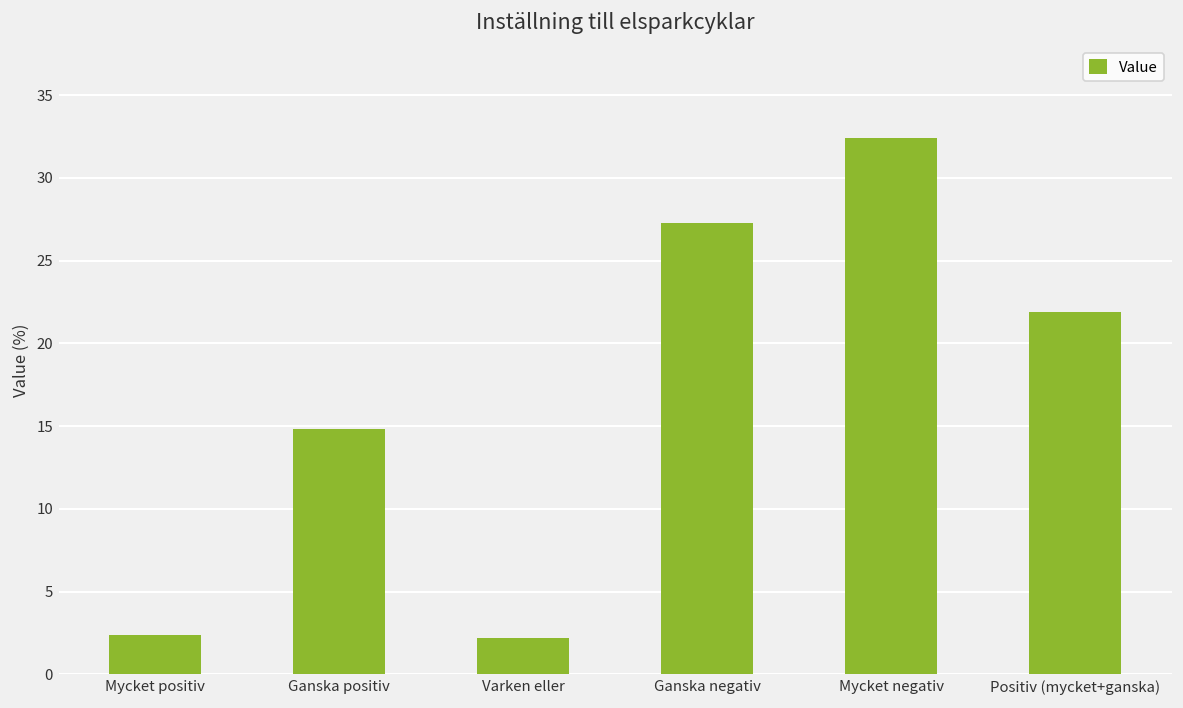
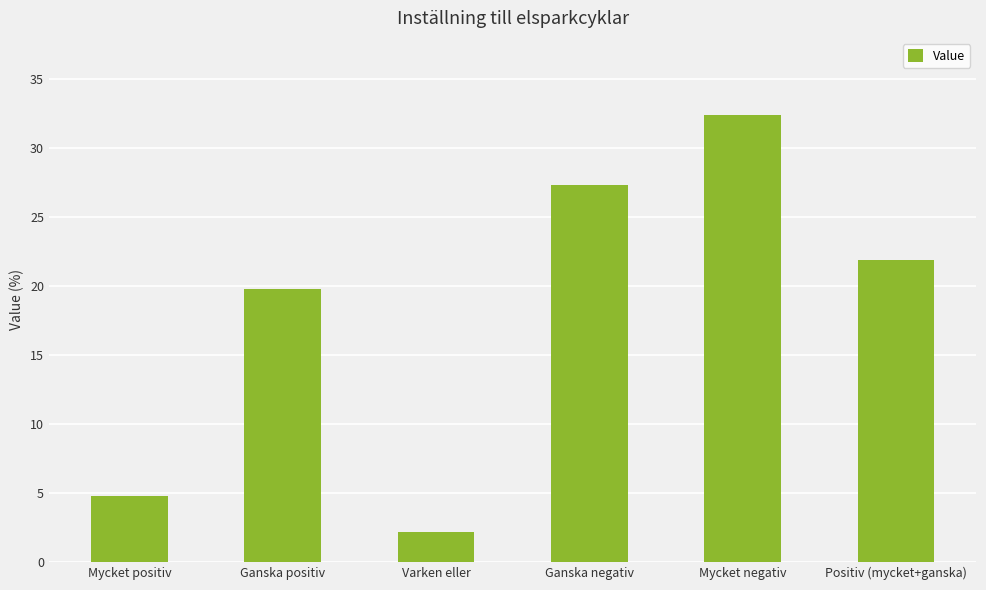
Mycket positiv: 2.4 -> 4.8
Ganska positiv: 14.8 -> 19.8
